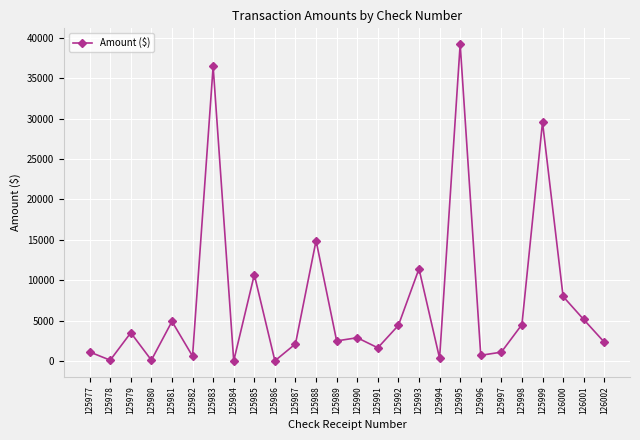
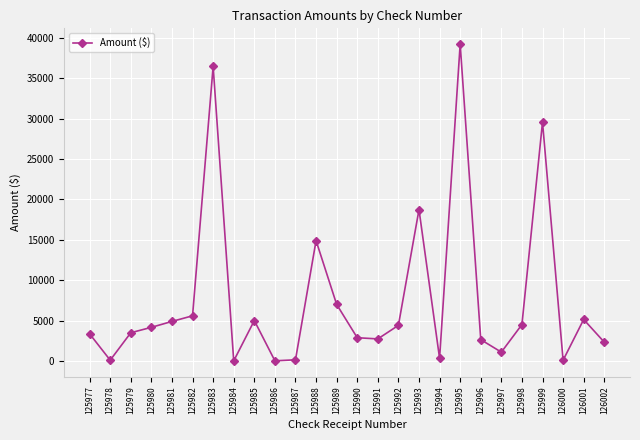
125977: 1000 -> 3000
125980: 0 -> 4000
125982: 1000 -> 6000
125985: 11000 -> 5000
125987: 2000 -> 0
125989: 3000 -> 7000
125991: 2000 -> 3000
125993: 11000 -> 19000
125996: 1000 -> 3000
126000: 8000 -> 0
